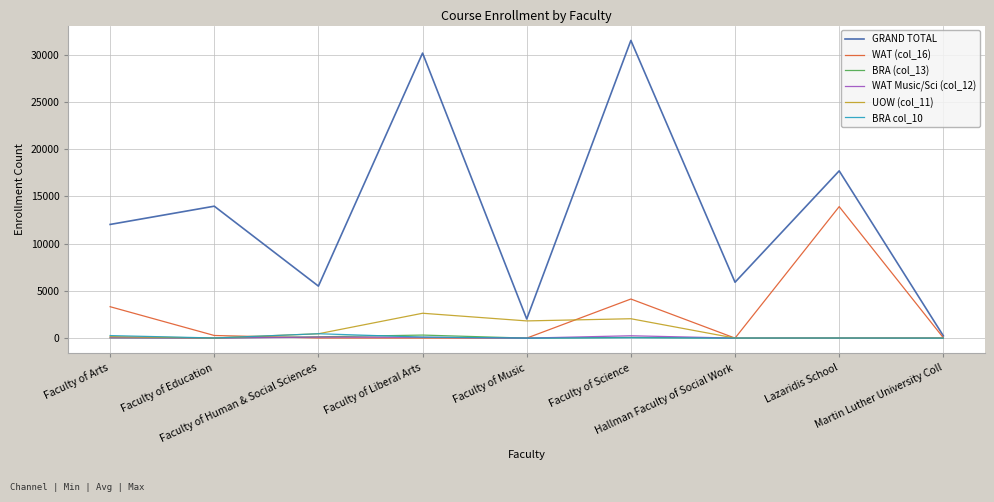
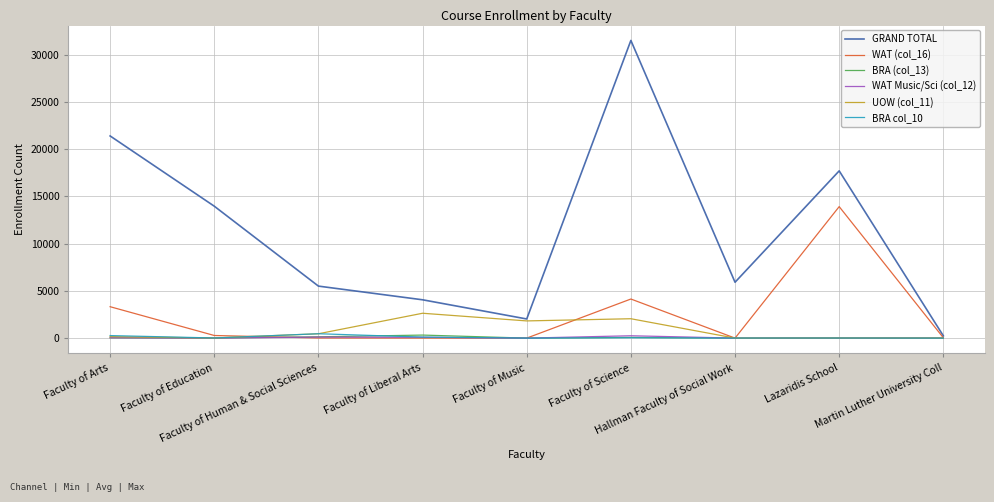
GRAND TOTAL, Faculty of Arts: 12000 -> 21000
GRAND TOTAL, Faculty of Liberal Arts: 30000 -> 4000
